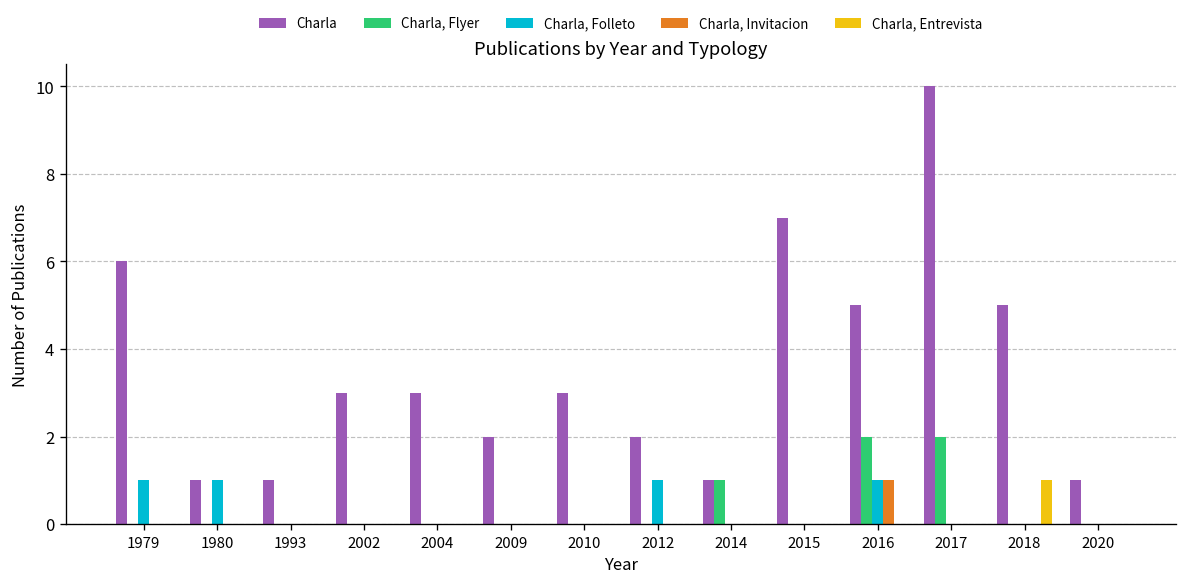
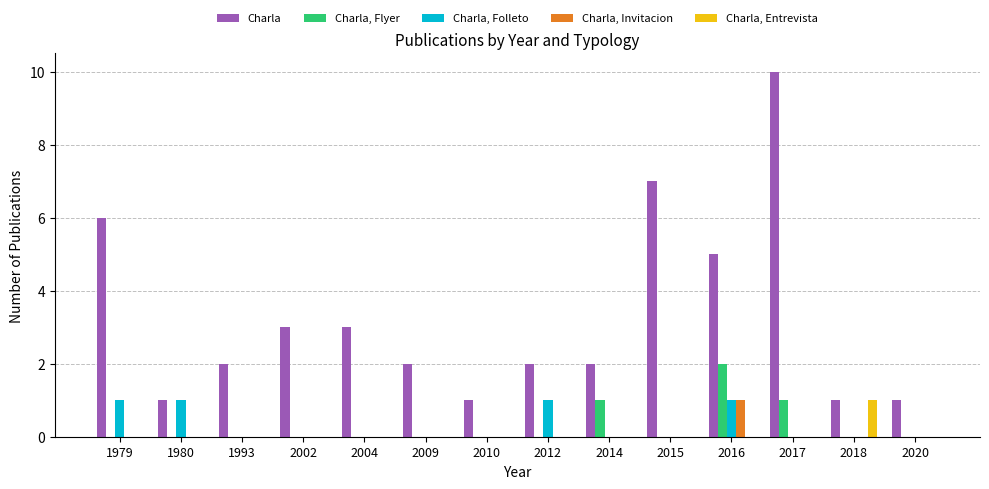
Charla, 1993: 1 -> 2
Charla, 2010: 3 -> 1
Charla, 2014: 1 -> 2
Charla, Flyer, 2017: 2 -> 1
Charla, 2018: 5 -> 1
